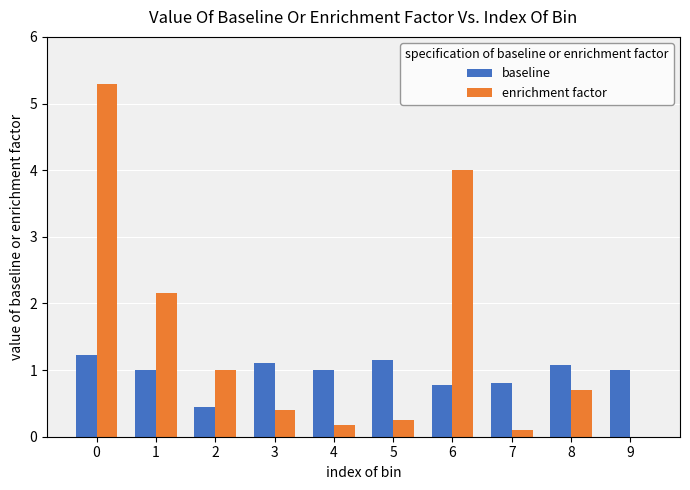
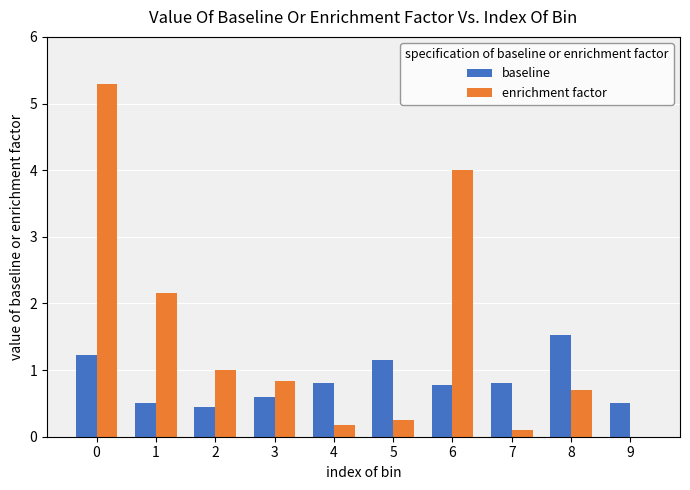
baseline, 1: 1.0 -> 0.5
baseline, 3: 1.1 -> 0.6
enrichment factor, 3: 0.4 -> 0.8
baseline, 4: 1.0 -> 0.8
baseline, 8: 1.1 -> 1.5
baseline, 9: 1.0 -> 0.5
